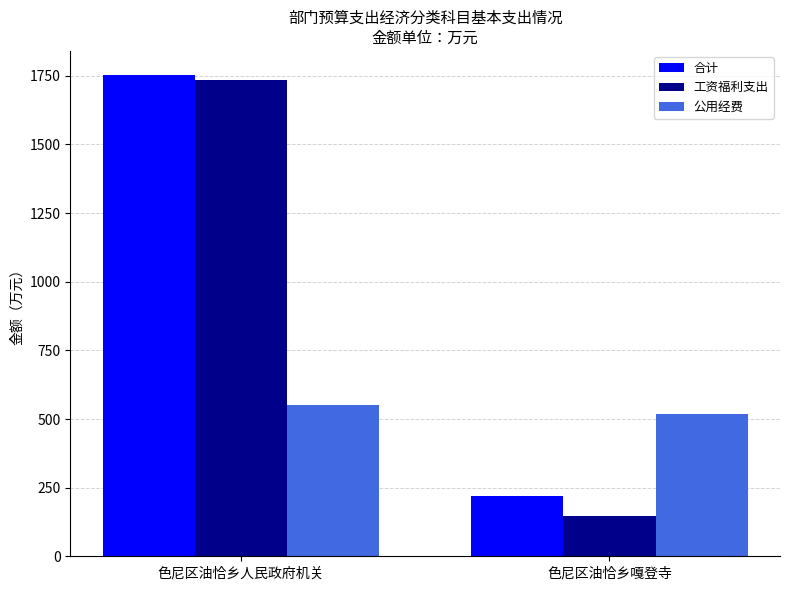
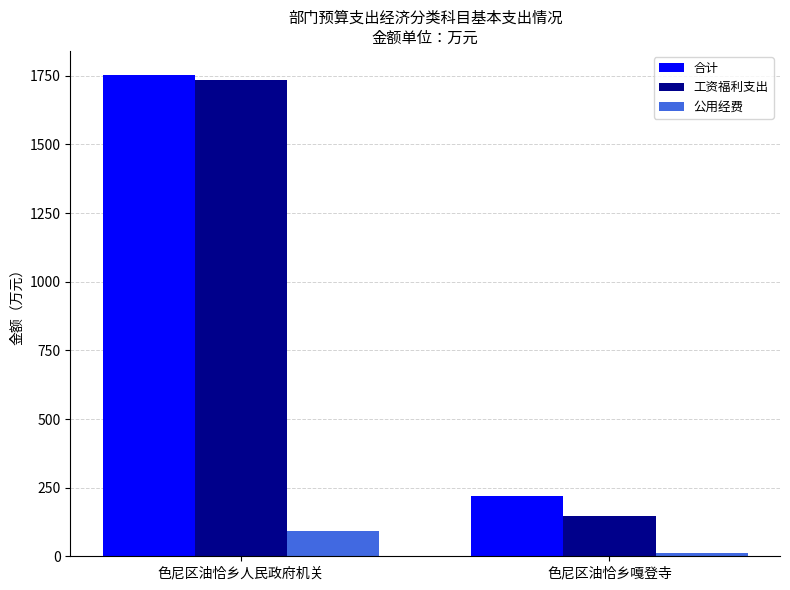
公用经费, 色尼区油恰乡人民政府机关: 550 -> 90
公用经费, 色尼区油恰乡嘎登寺: 520 -> 10
